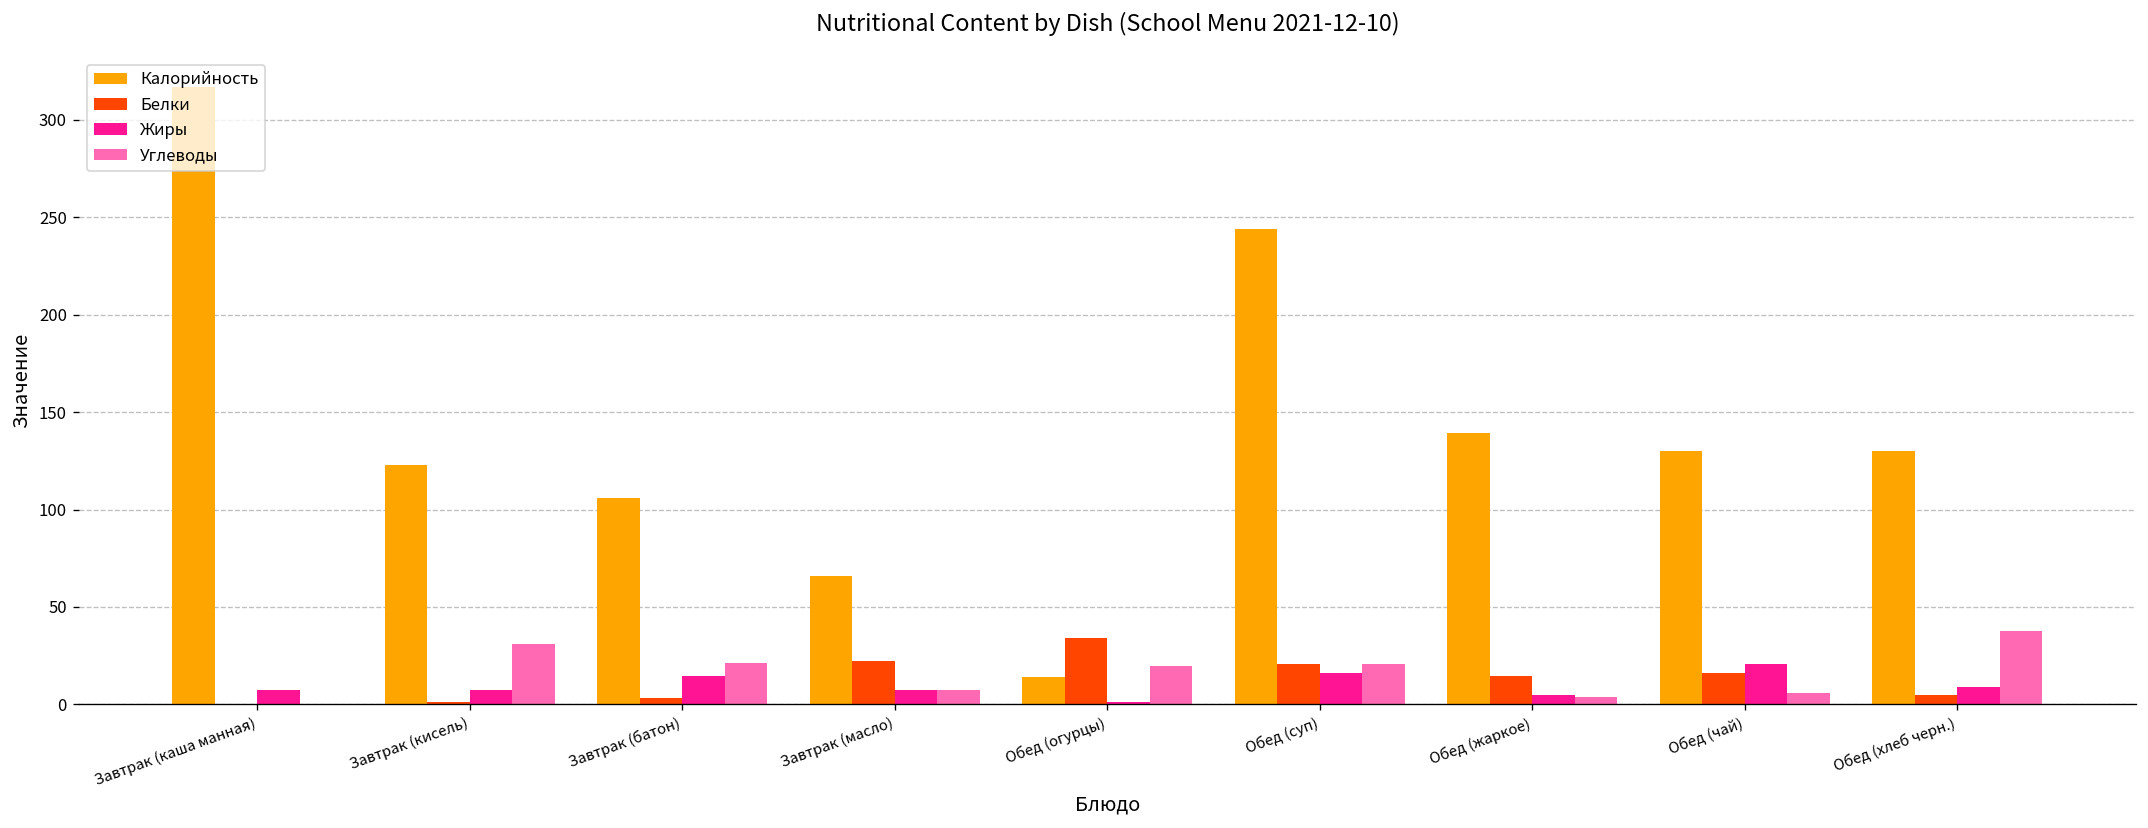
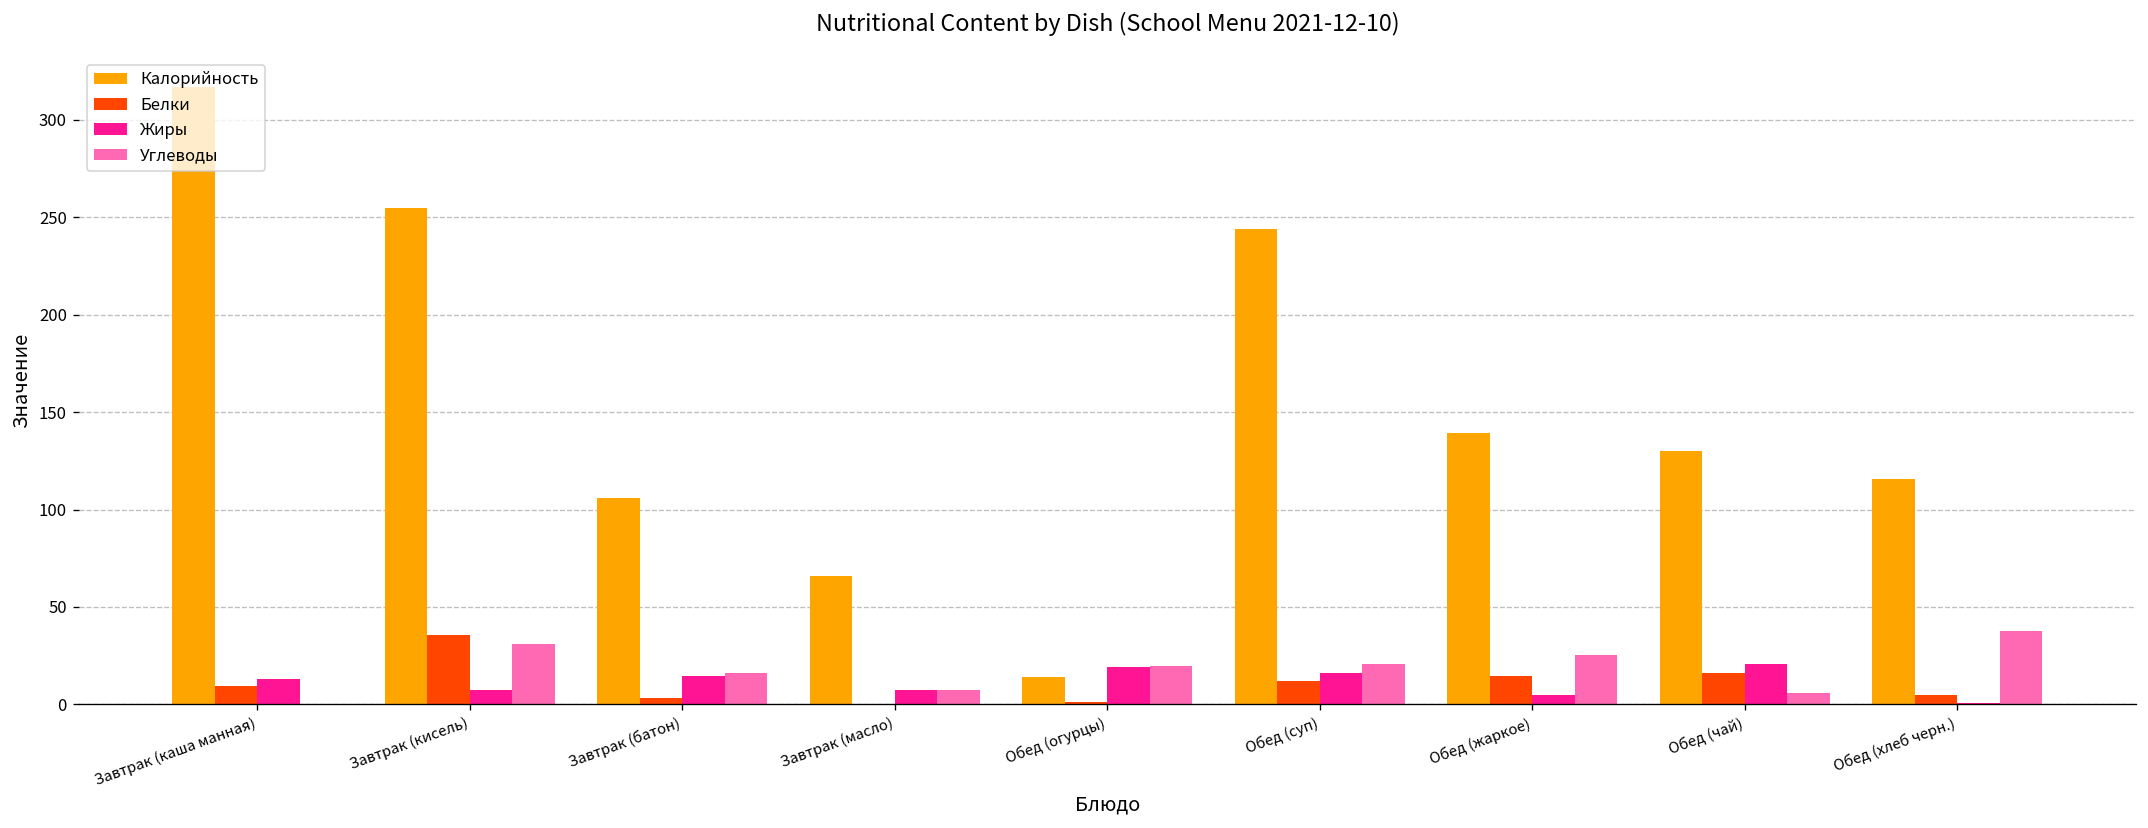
Белки, Завтрак (каша манная): 0 -> 9
Жиры, Завтрак (каша манная): 7 -> 13
Калорийность, Завтрак (кисель): 123 -> 255
Белки, Завтрак (кисель): 1 -> 36
Углеводы, Завтрак (батон): 21 -> 16
Белки, Завтрак (масло): 22 -> 0
Белки, Обед (огурцы): 34 -> 1
Жиры, Обед (огурцы): 1 -> 19
Белки, Обед (суп): 21 -> 12
Углеводы, Обед (жаркое): 4 -> 25
Калорийность, Обед (хлеб черн.): 130 -> 116
Жиры, Обед (хлеб черн.): 9 -> 1
